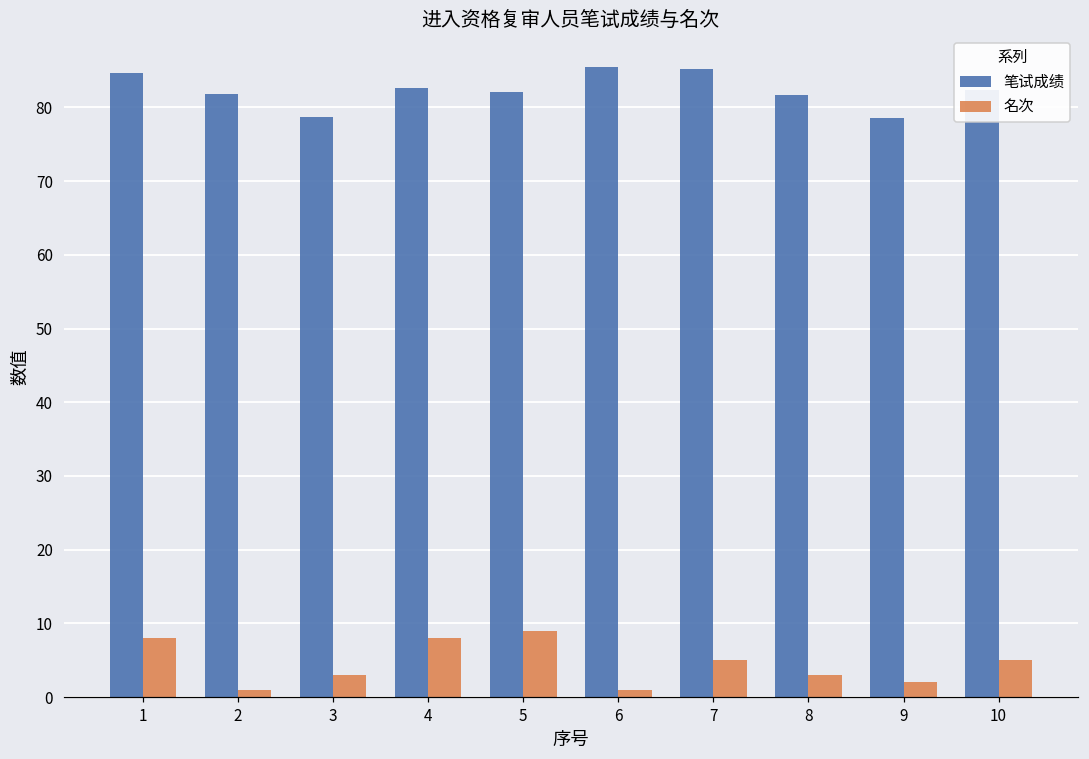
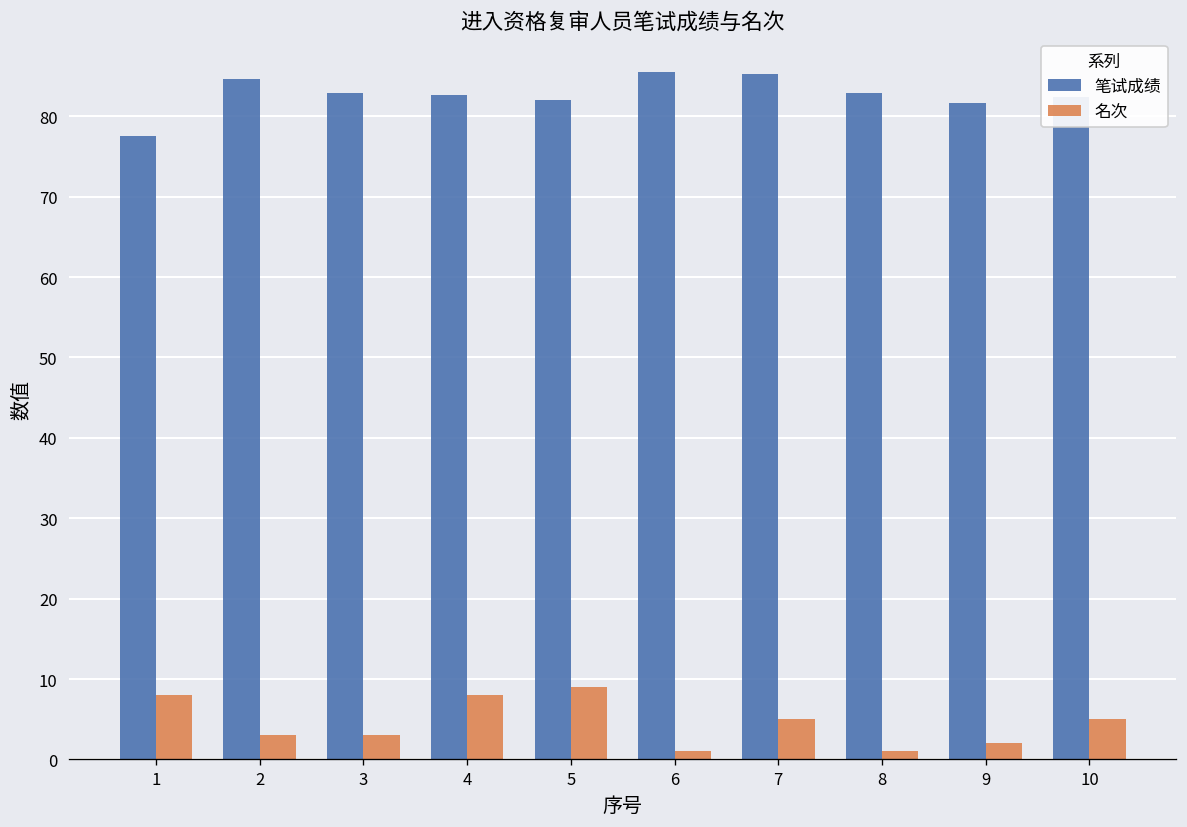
笔试成绩, 1: 85 -> 78
笔试成绩, 2: 82 -> 85
名次, 2: 1 -> 3
笔试成绩, 3: 79 -> 83
笔试成绩, 8: 82 -> 83
名次, 8: 3 -> 1
笔试成绩, 9: 79 -> 82
